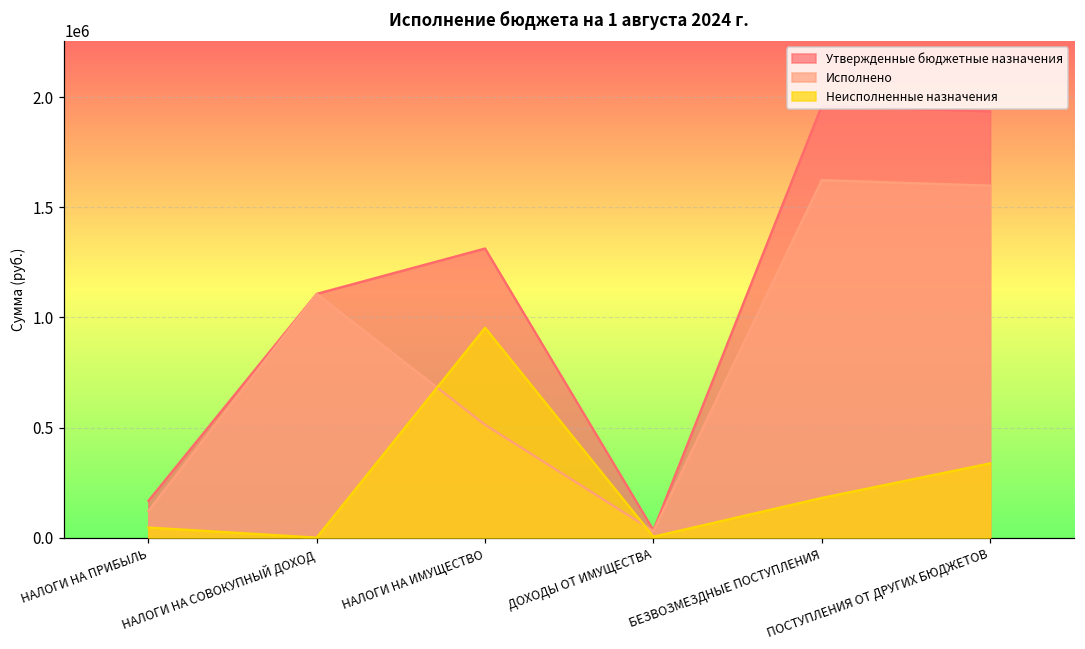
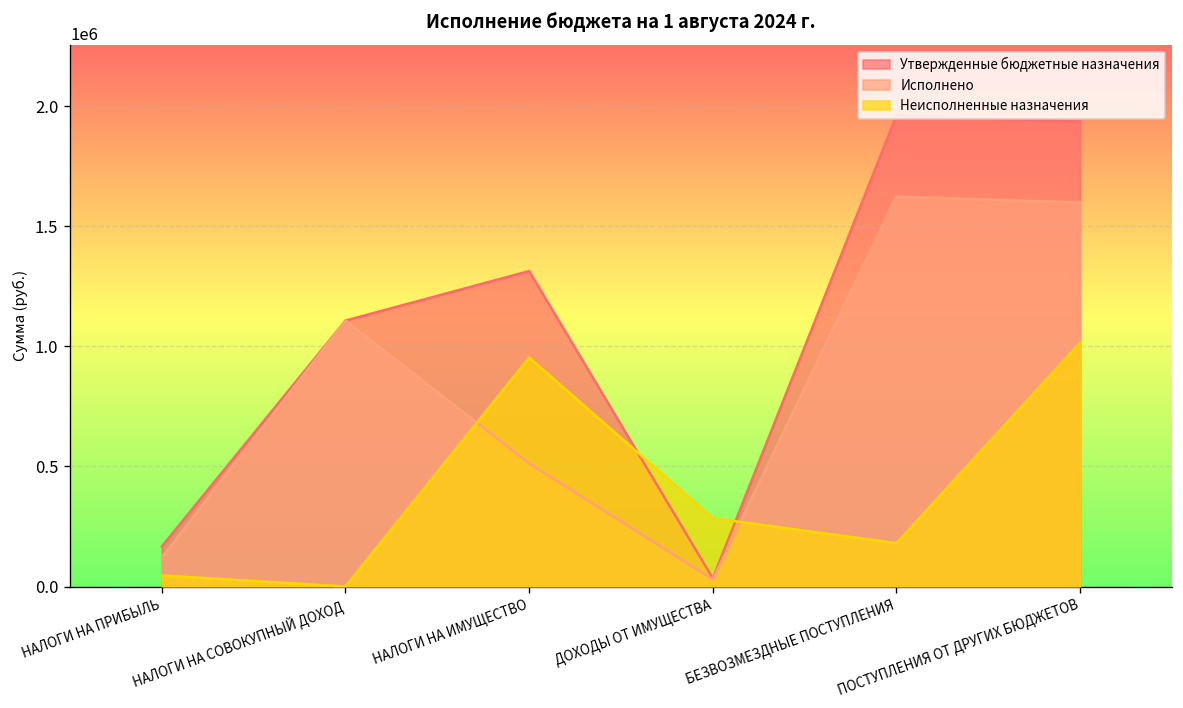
Неисполненные назначения, ДОХОДЫ ОТ ИМУЩЕСТВА: 0 -> 280000
Неисполненные назначения, ПОСТУПЛЕНИЯ ОТ ДРУГИХ БЮДЖЕТОВ: 340000 -> 1020000
